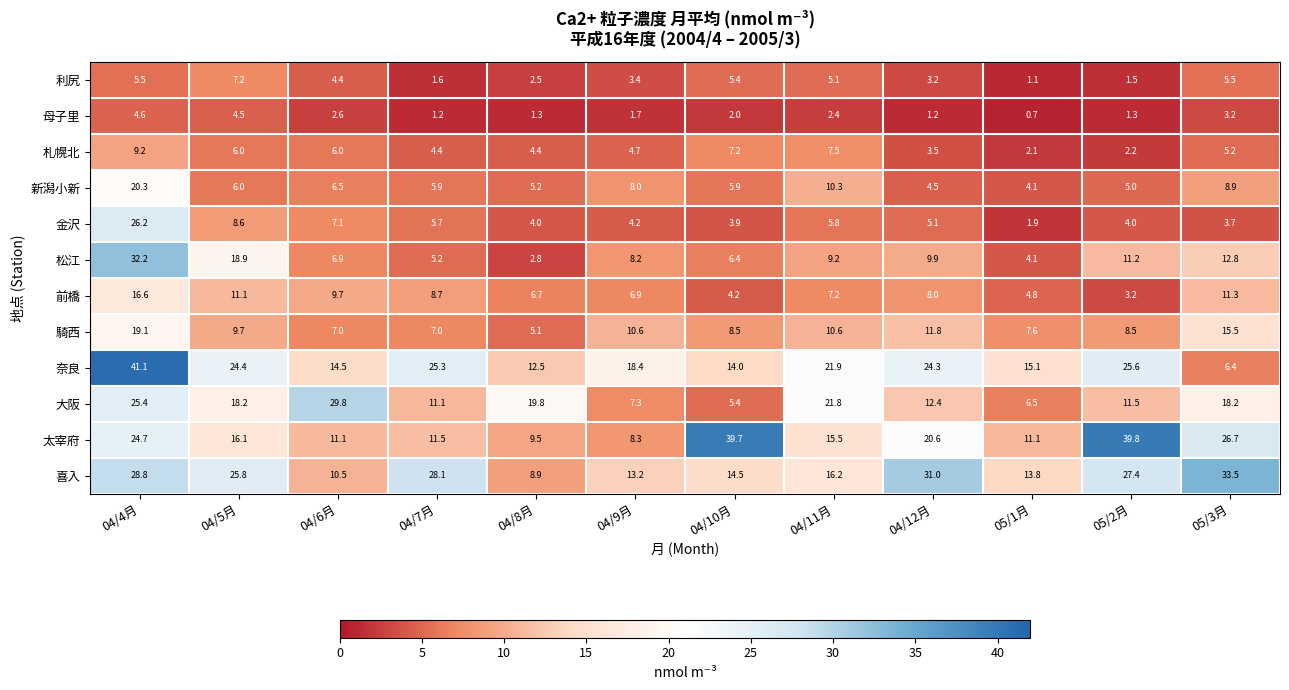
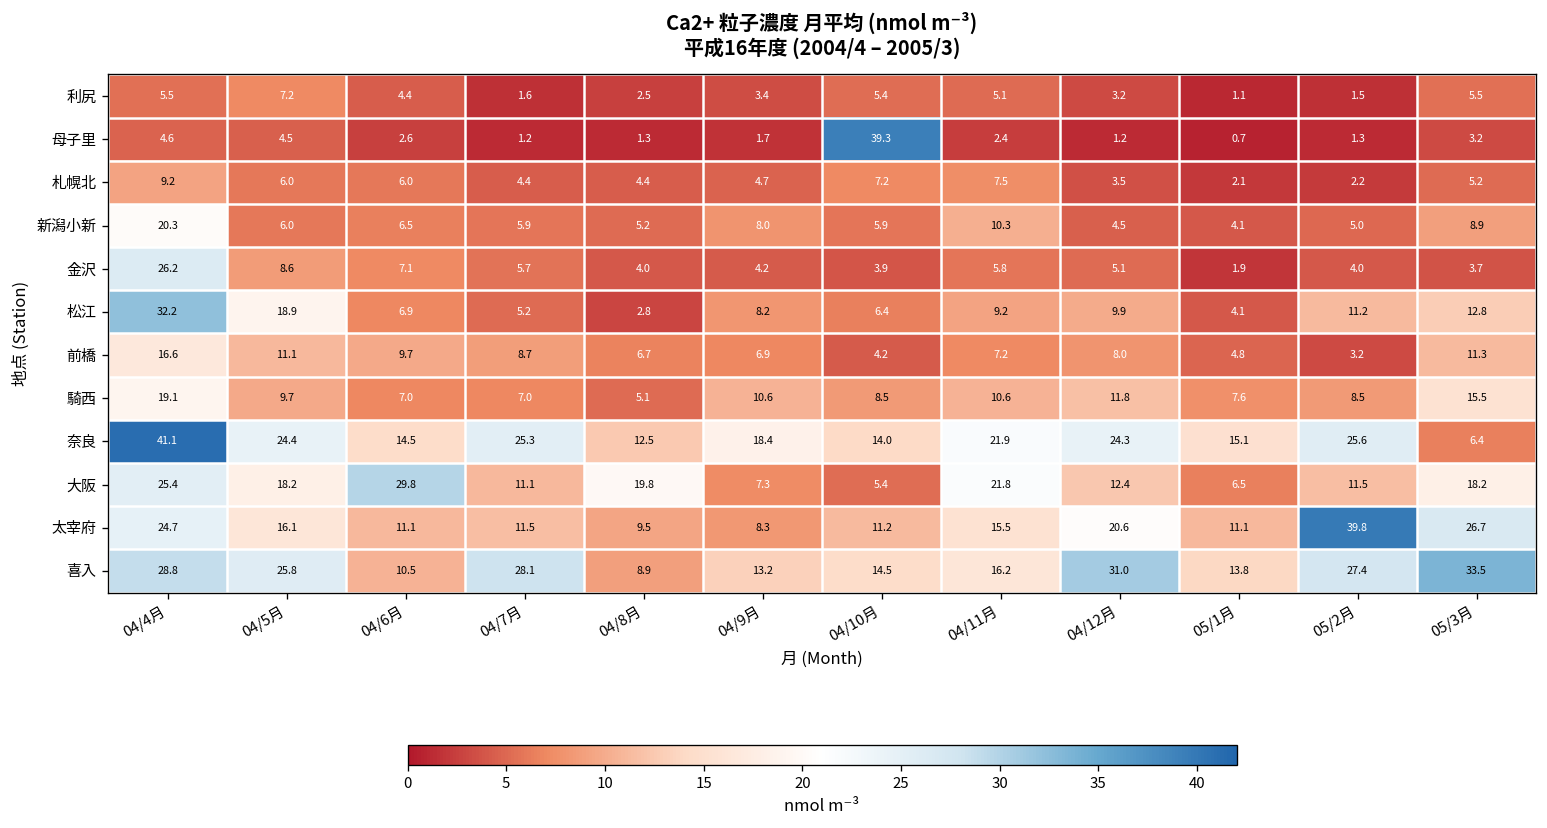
母子里, 04/10月: 2.0 -> 39.3
太宰府, 04/10月: 39.7 -> 11.2
